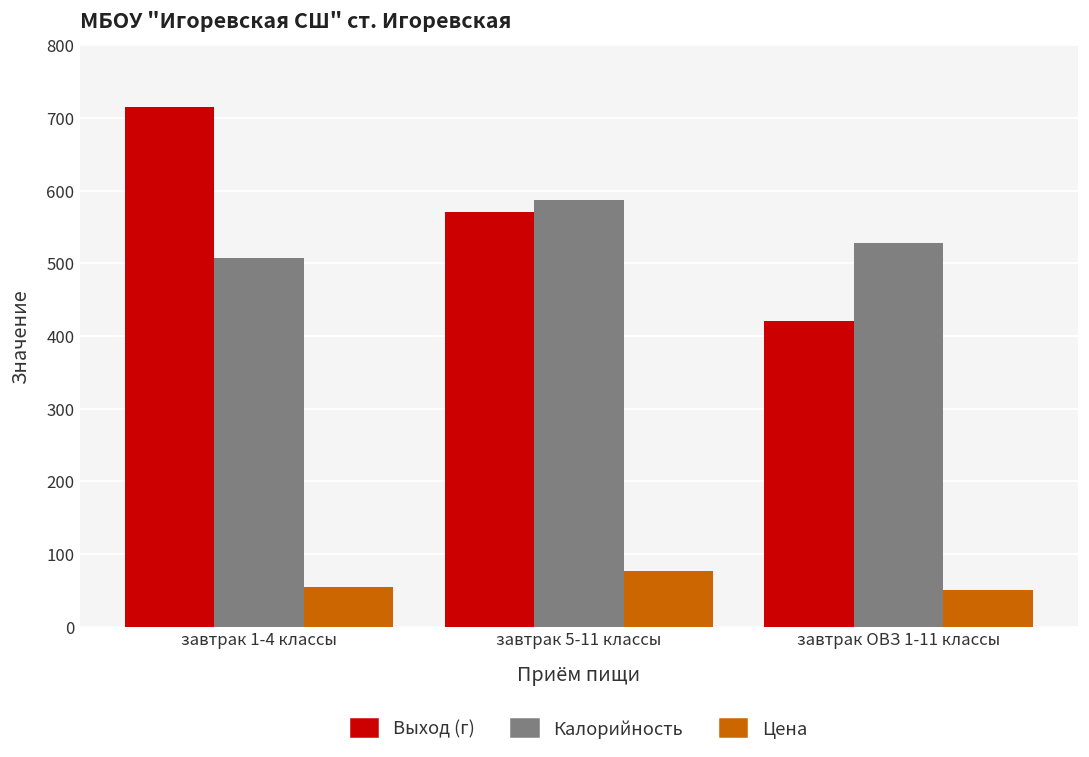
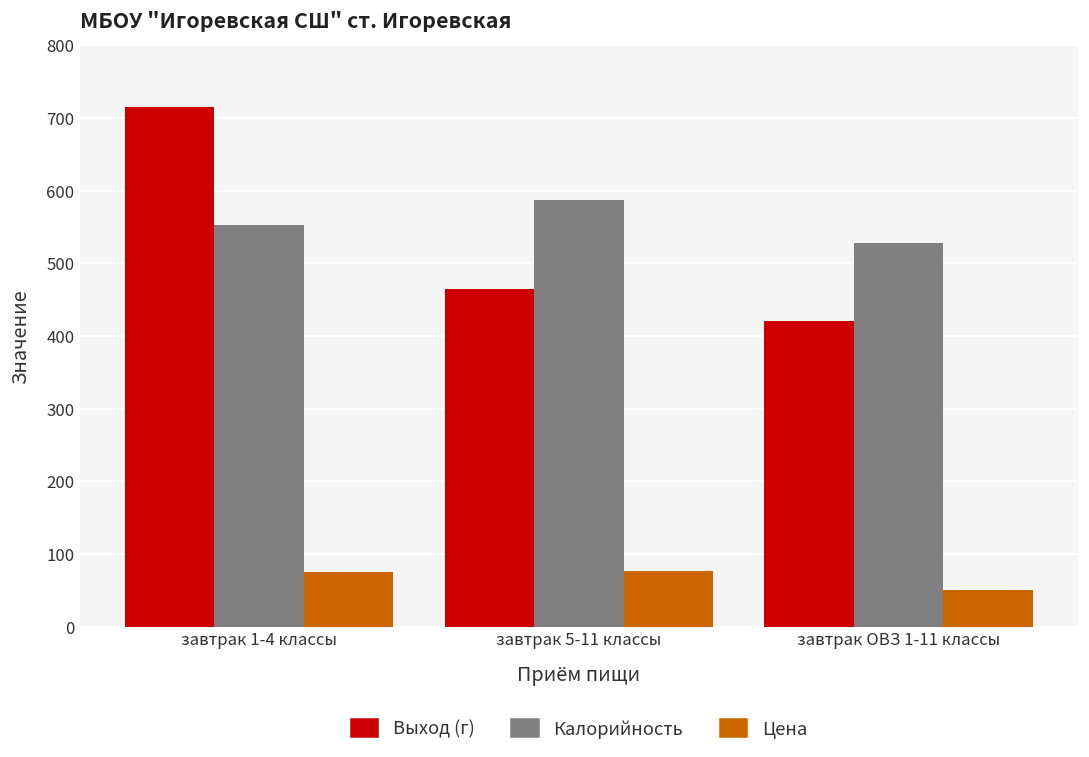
Калорийность, завтрак 1-4 классы: 510 -> 550
Цена, завтрак 1-4 классы: 50 -> 70
Выход (г), завтрак 5-11 классы: 570 -> 470
